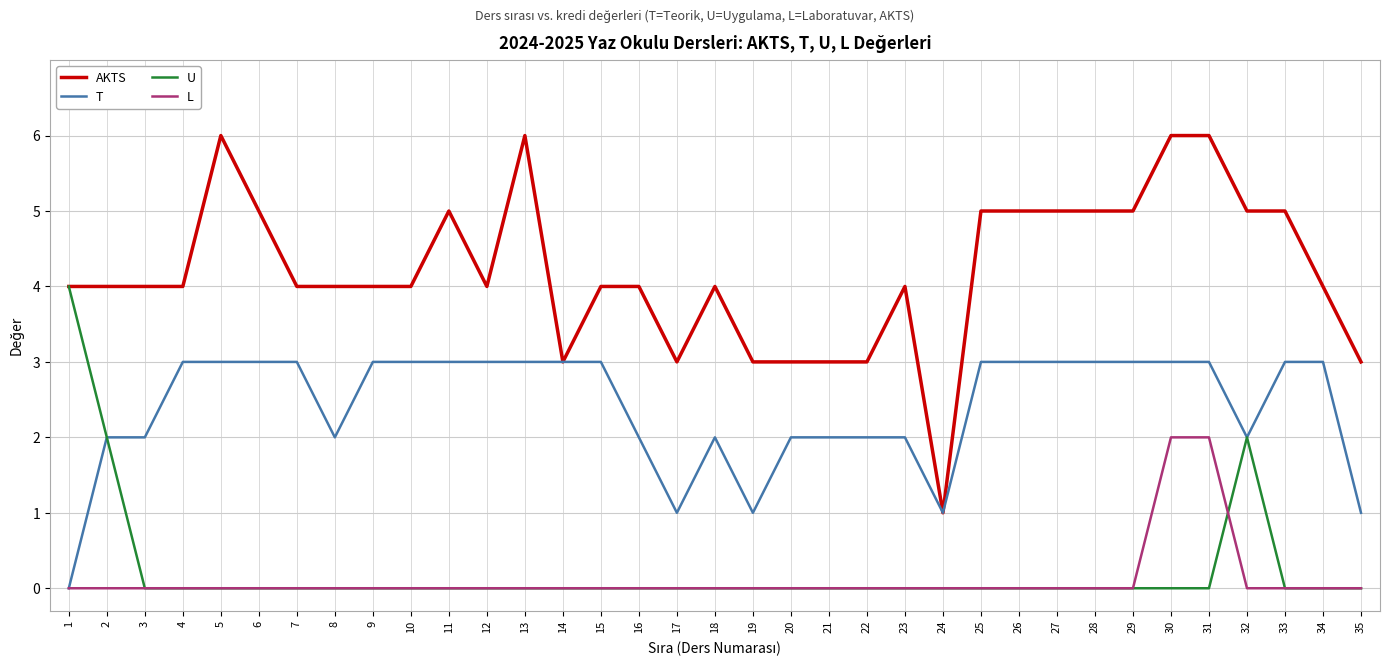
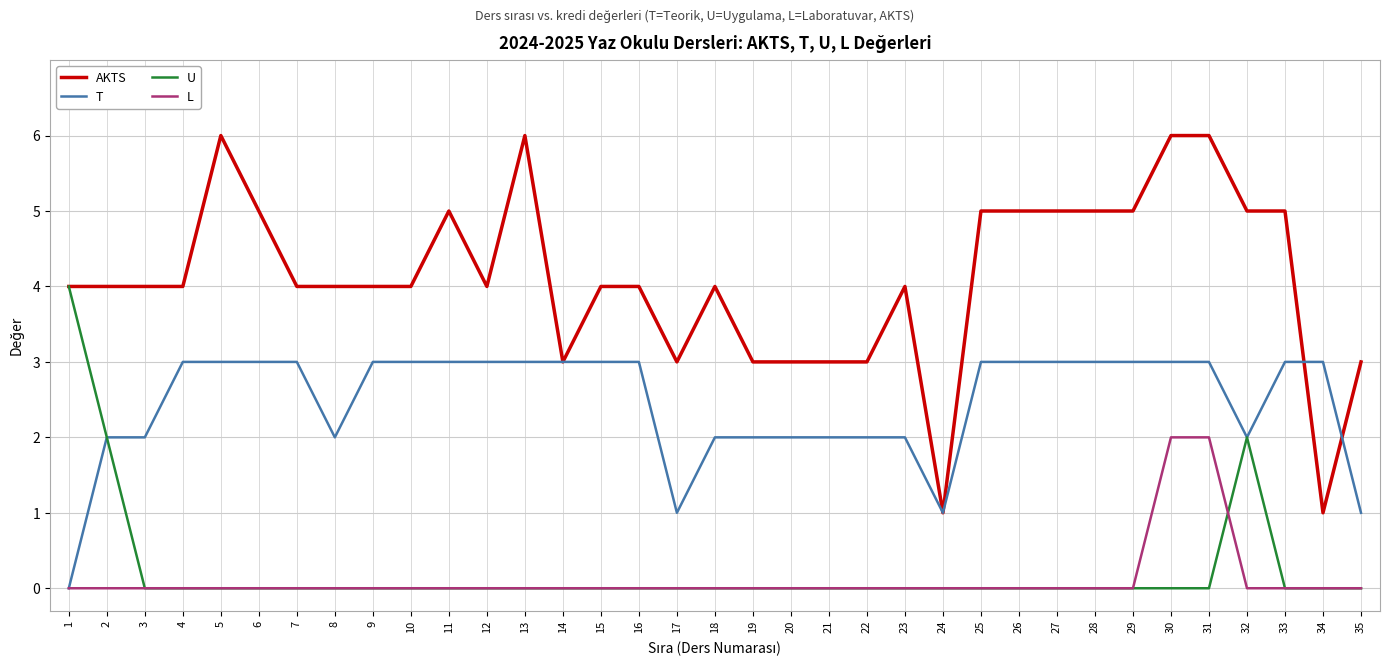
T, 16: 2 -> 3
T, 19: 1 -> 2
AKTS, 34: 4 -> 1
